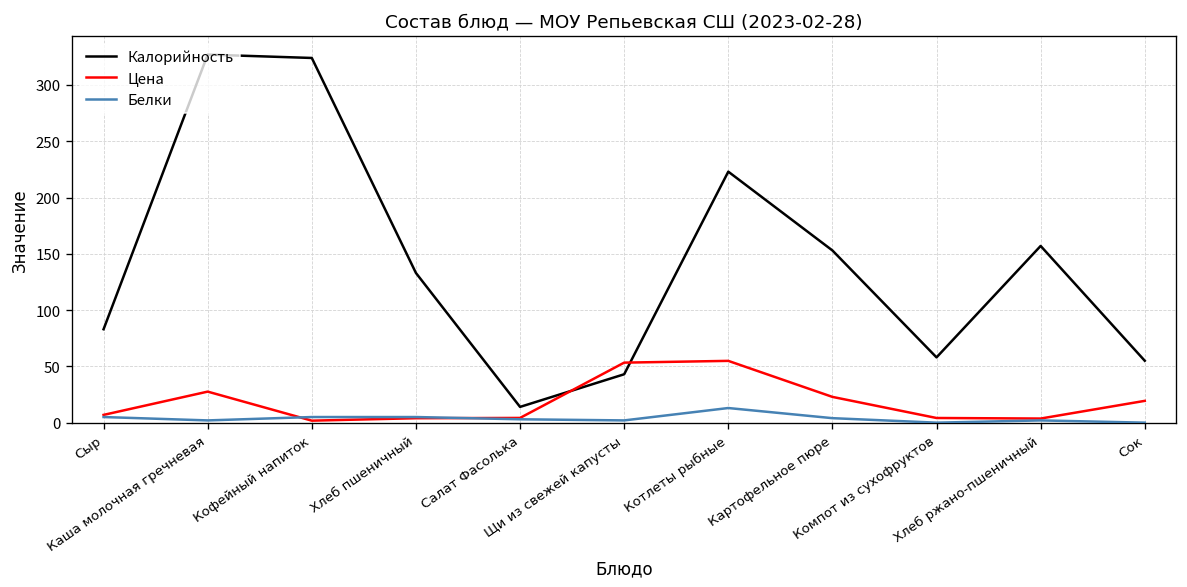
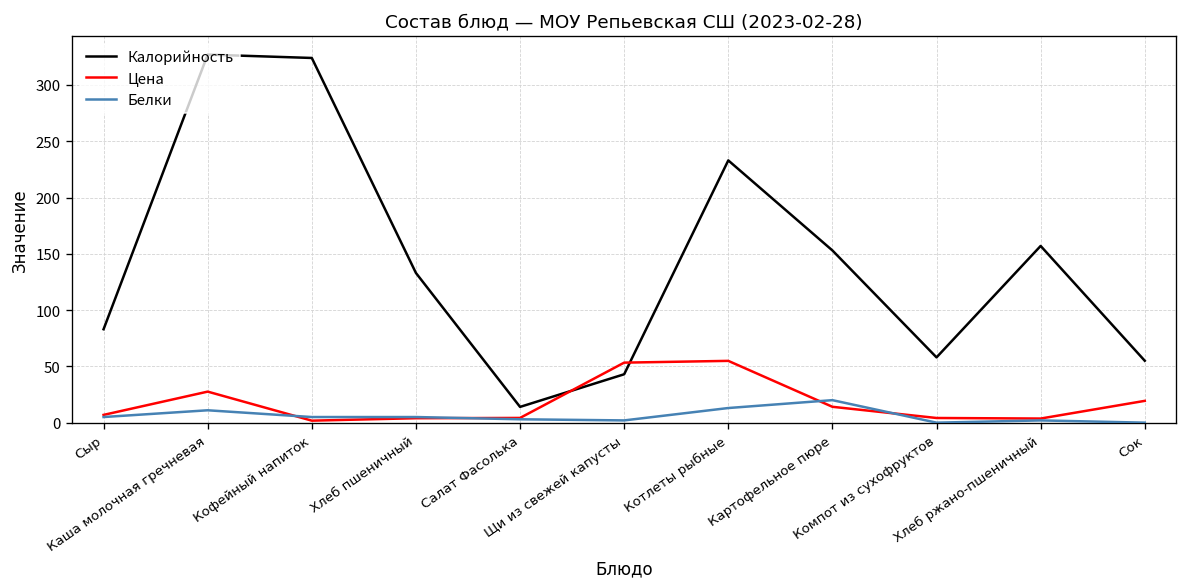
Белки, Каша молочная гречневая: 0 -> 10
Калорийность, Котлеты рыбные: 220 -> 230
Цена, Картофельное пюре: 20 -> 10
Белки, Картофельное пюре: 0 -> 20
